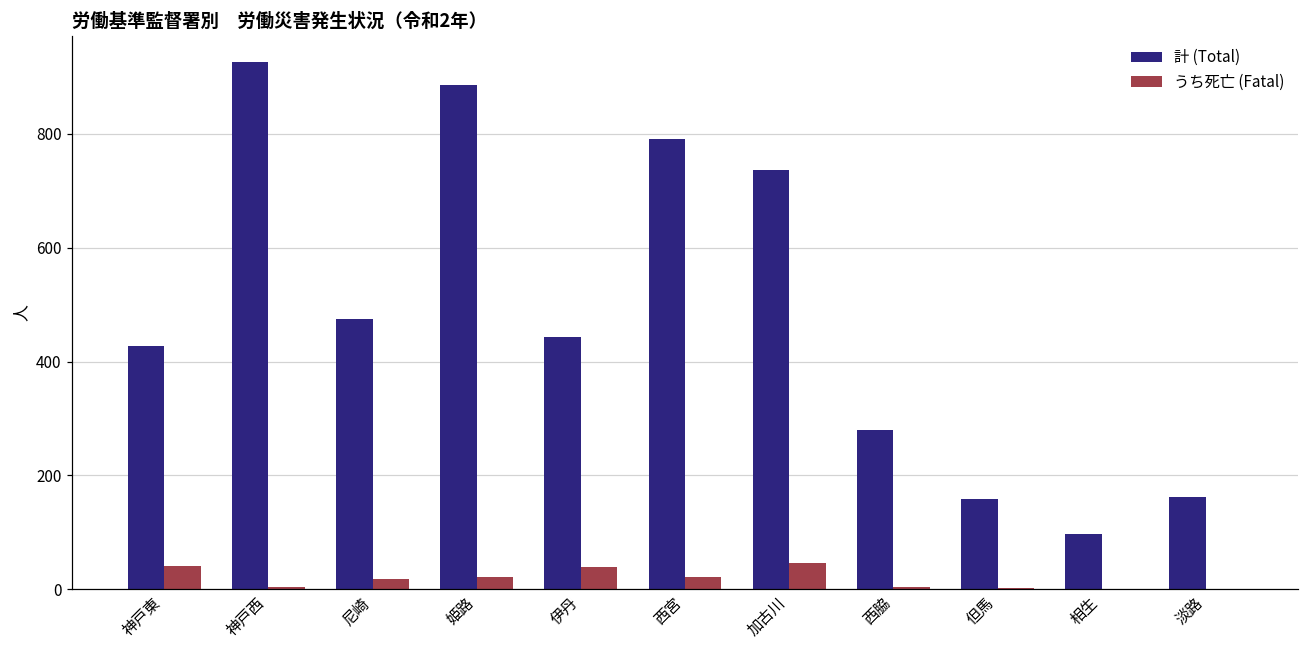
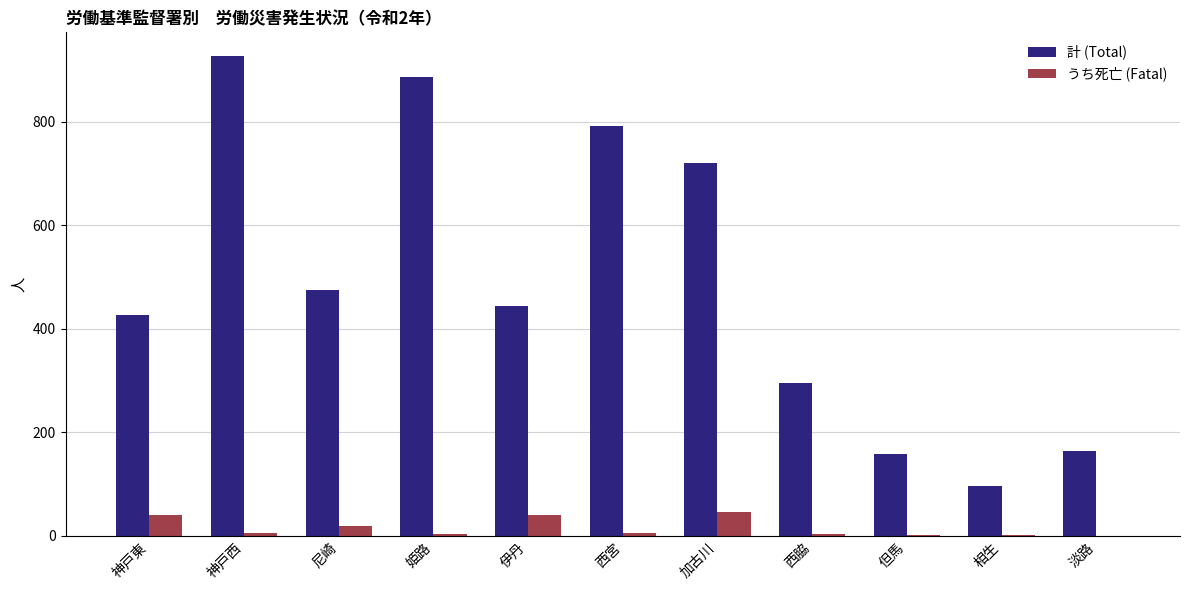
うち死亡 (Fatal), 姫路: 20 -> 0
うち死亡 (Fatal), 西宮: 20 -> 10
計 (Total), 加古川: 740 -> 720
計 (Total), 西脇: 280 -> 300
